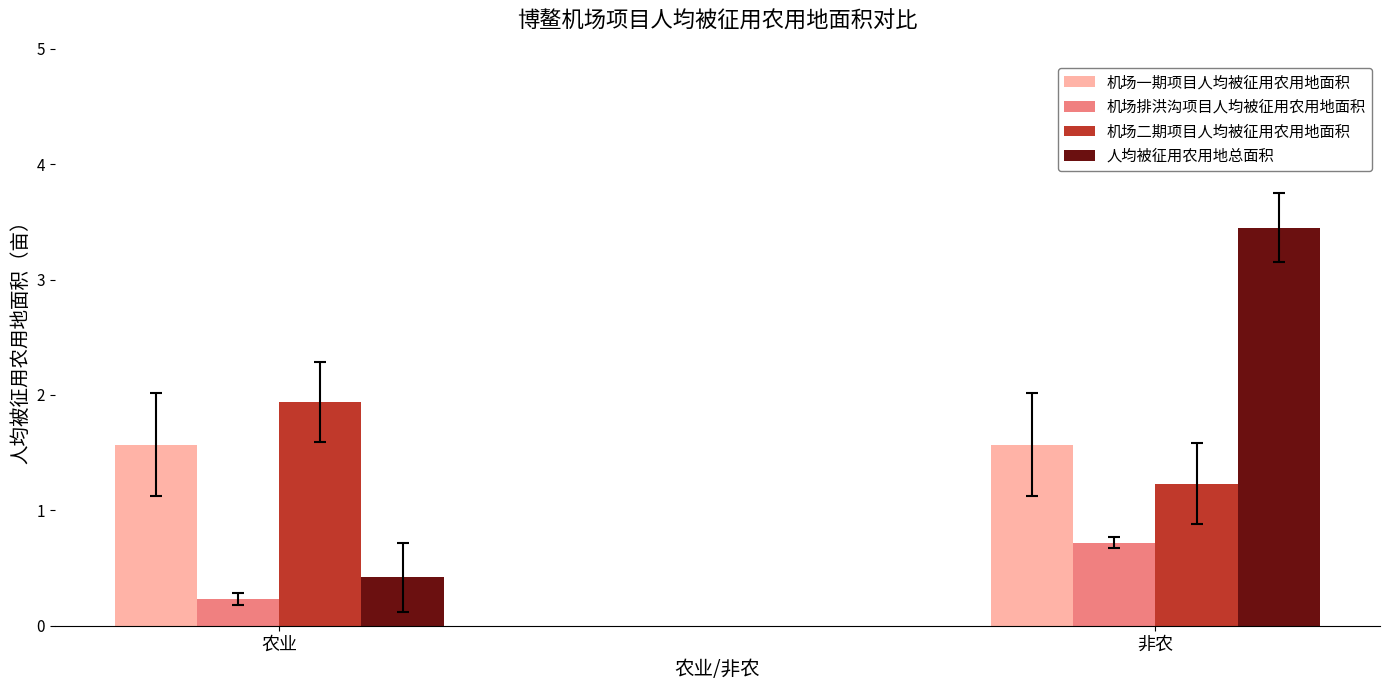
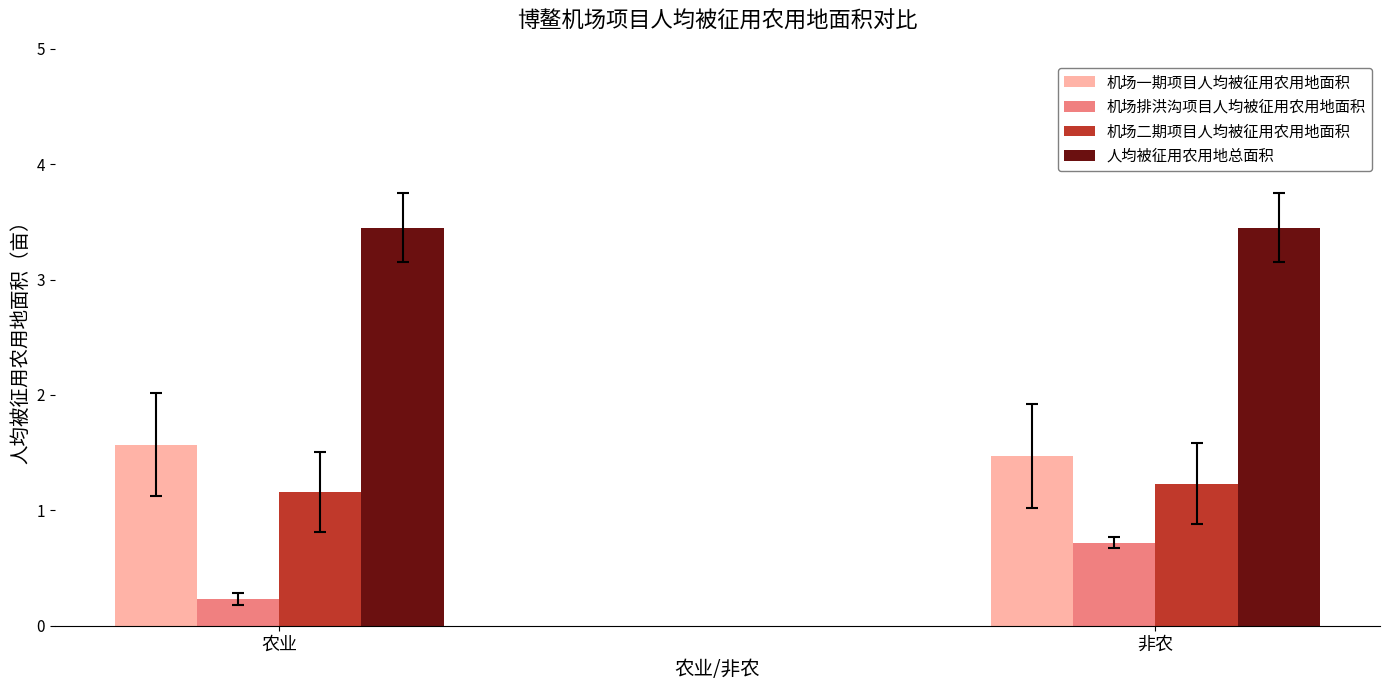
机场二期项目人均被征用农用地面积, 农业: 1.94 -> 1.16
人均被征用农用地总面积, 农业: 0.42 -> 3.45
机场一期项目人均被征用农用地面积, 非农: 1.57 -> 1.47
